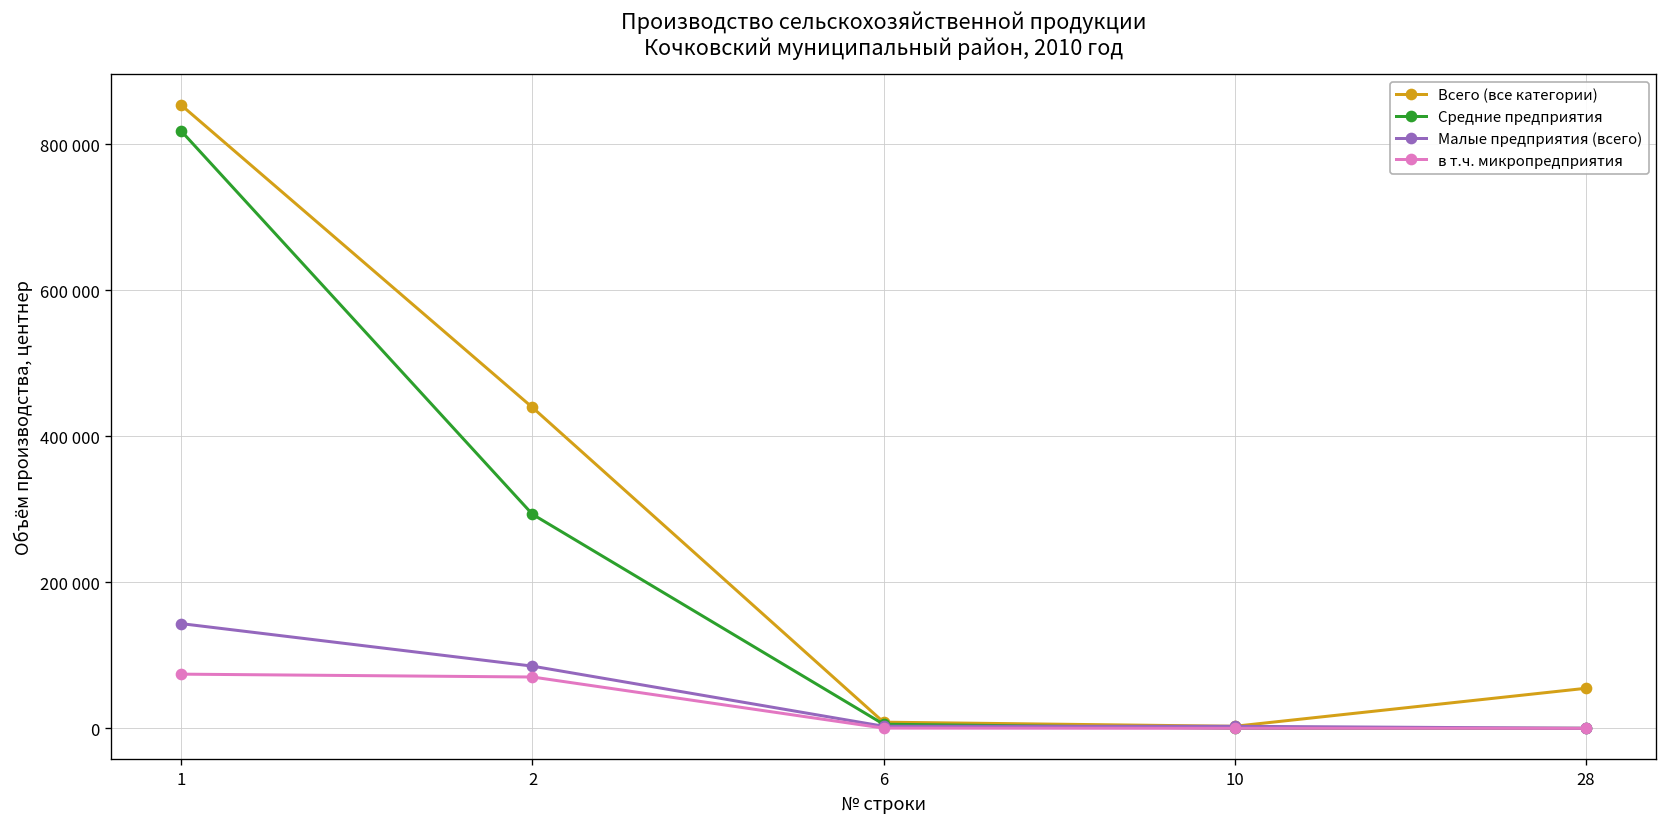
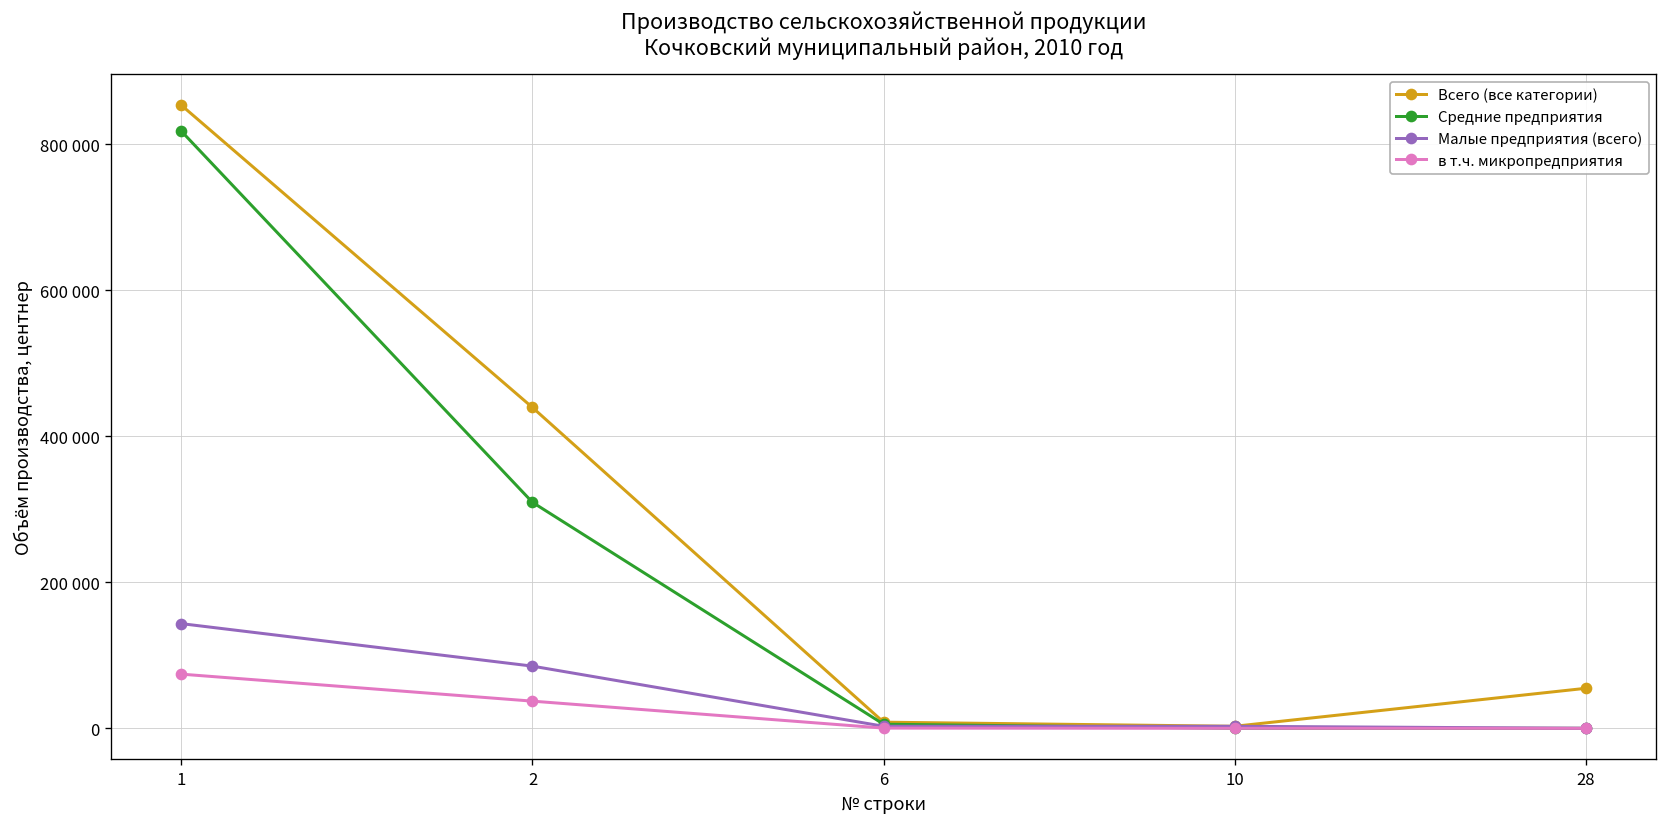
Средние предприятия, 2: 290000 -> 310000
в т.ч. микропредприятия, 2: 70000 -> 40000
